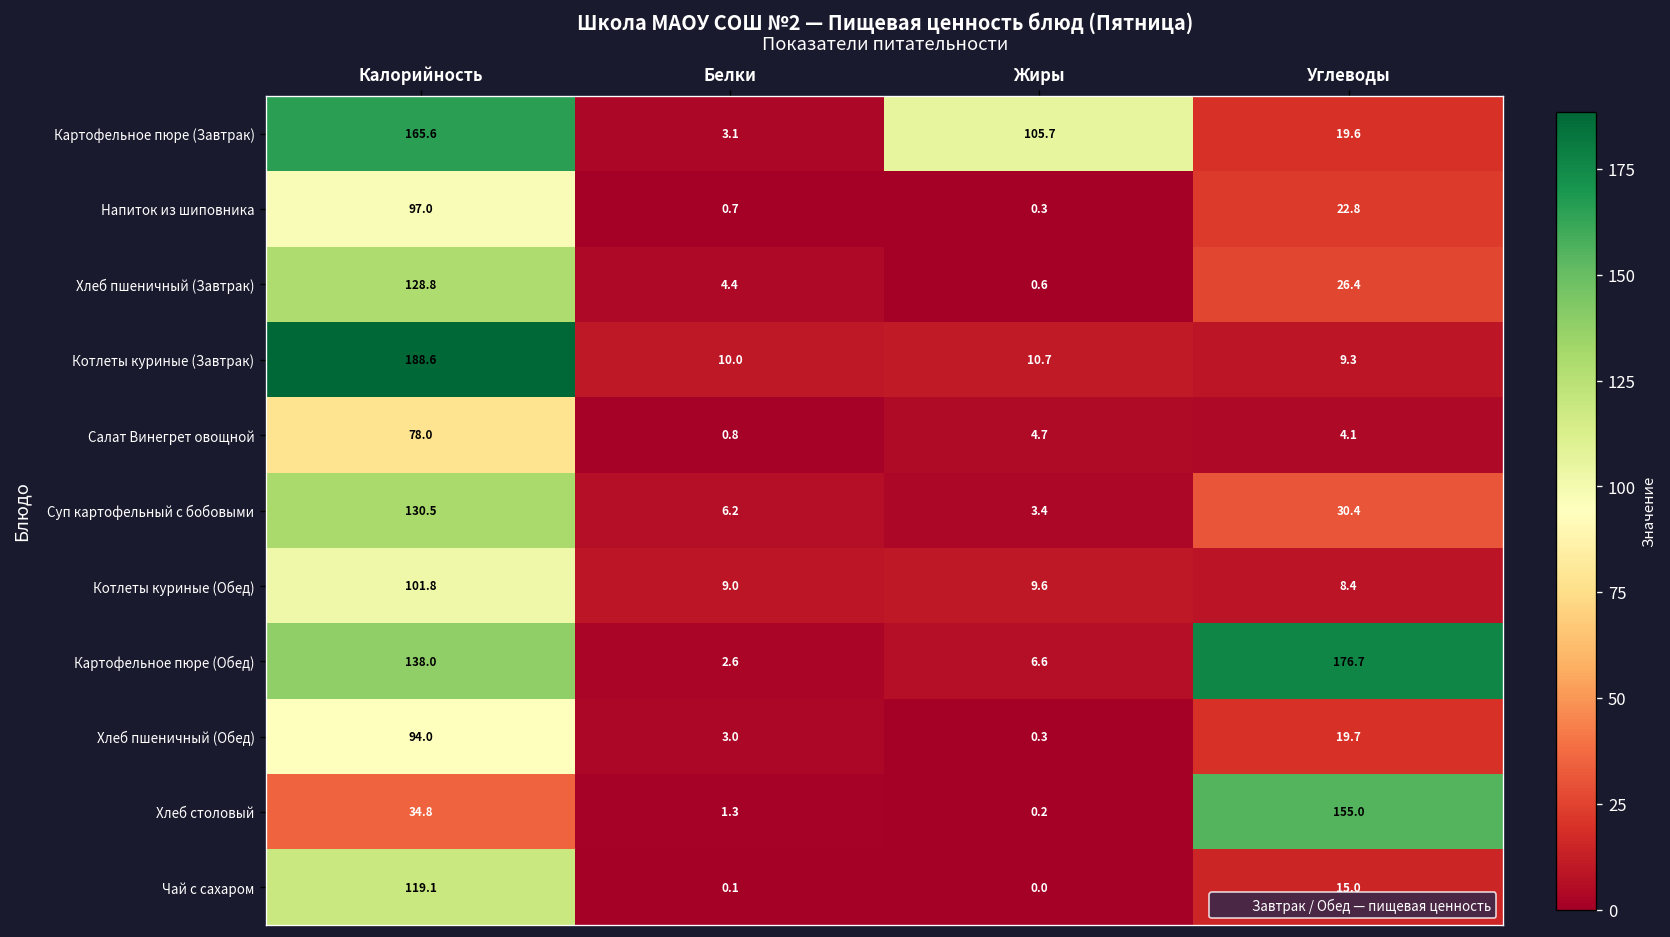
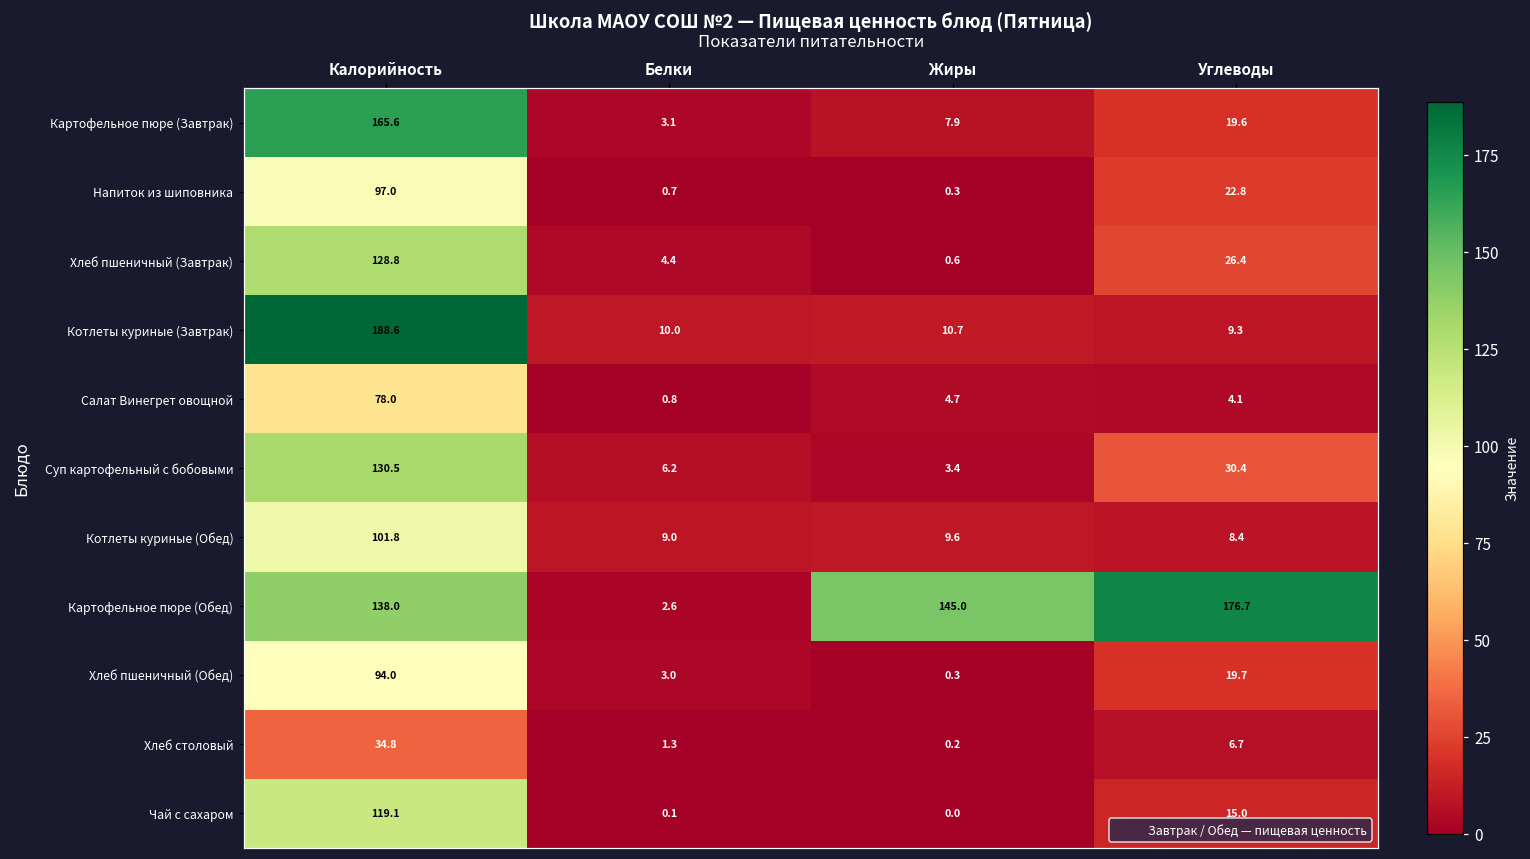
Картофельное пюре (Завтрак), Жиры: 105.7 -> 7.9
Картофельное пюре (Обед), Жиры: 6.6 -> 145.0
Хлеб столовый, Углеводы: 155.0 -> 6.7
